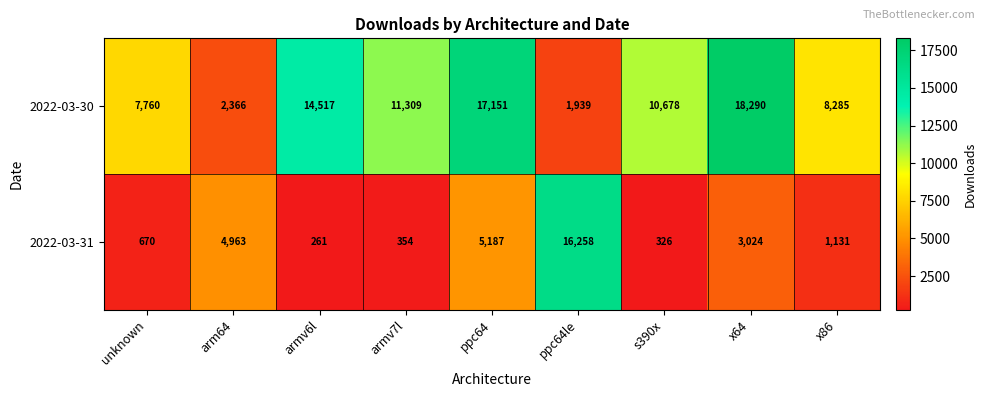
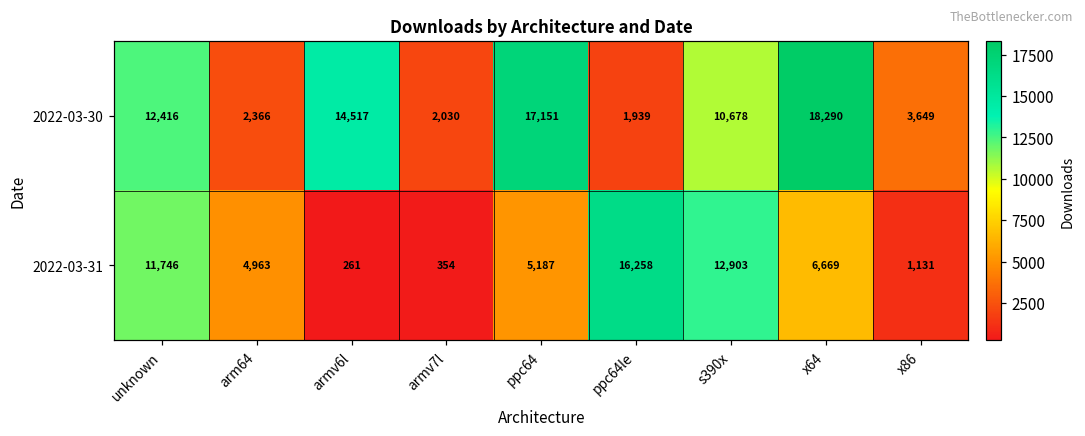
2022-03-30, unknown: 7,760 -> 12,416
2022-03-30, armv7l: 11,309 -> 2,030
2022-03-30, x86: 8,285 -> 3,649
2022-03-31, unknown: 670 -> 11,746
2022-03-31, s390x: 326 -> 12,903
2022-03-31, x64: 3,024 -> 6,669
